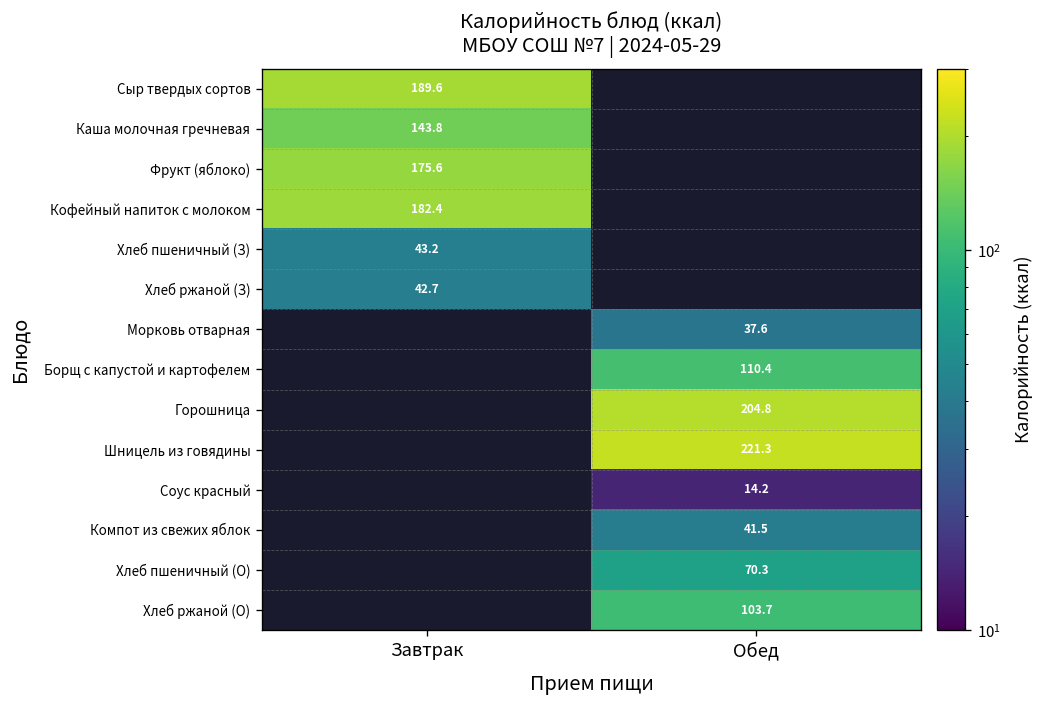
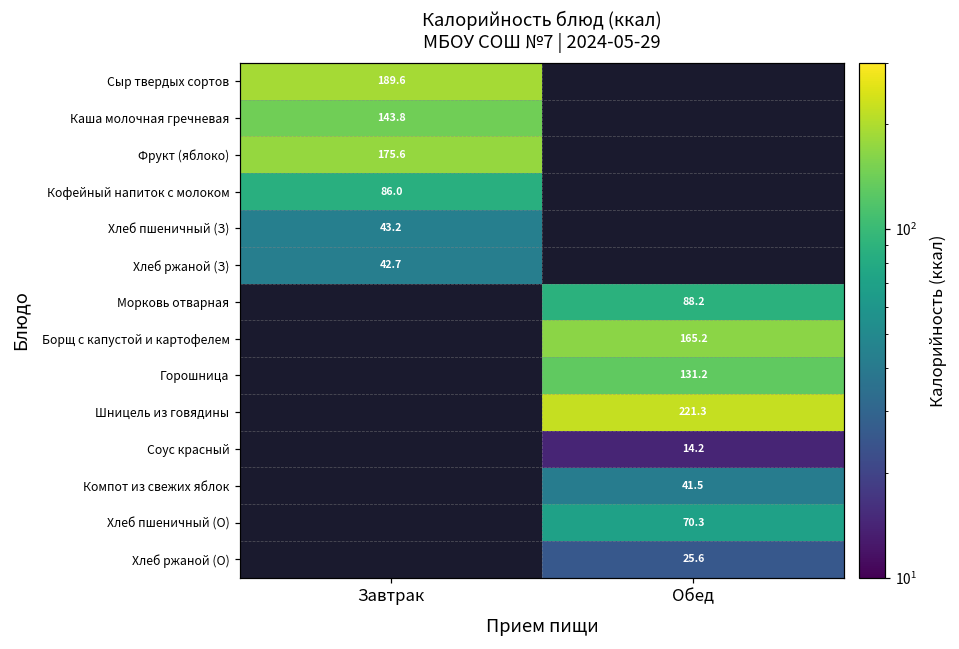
Кофейный напиток с молоком, Завтрак: 182.4 -> 86.0
Морковь отварная, Обед: 37.6 -> 88.2
Борщ с капустой и картофелем, Обед: 110.4 -> 165.2
Горошница, Обед: 204.8 -> 131.2
Хлеб ржаной (О), Обед: 103.7 -> 25.6
